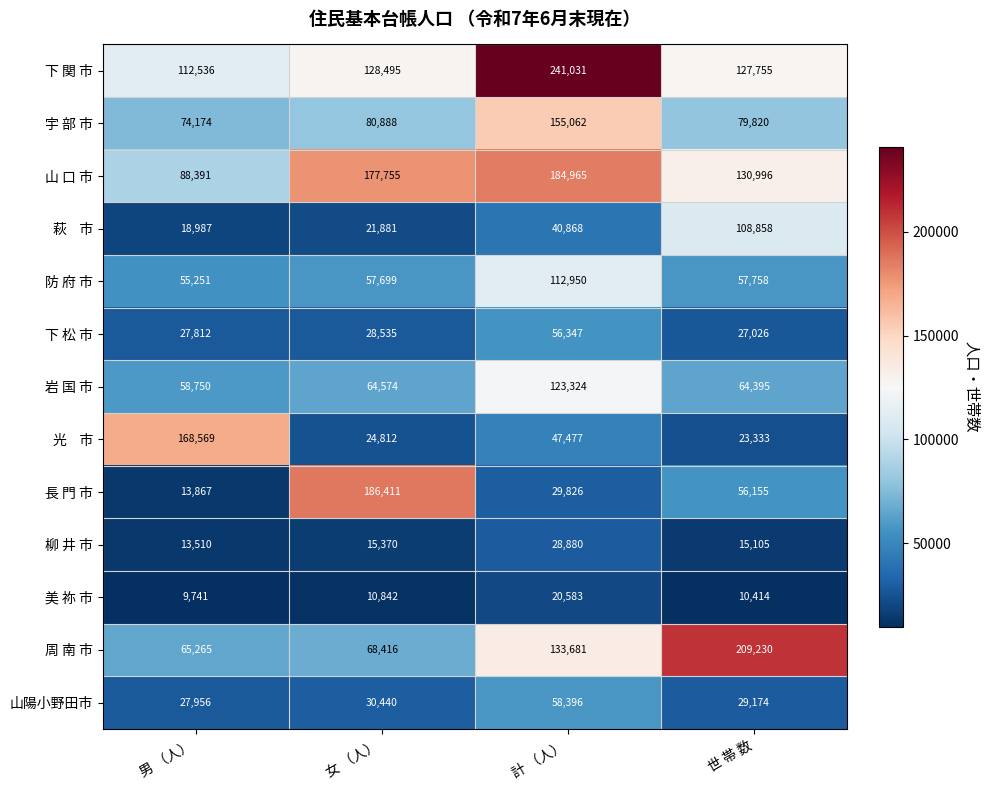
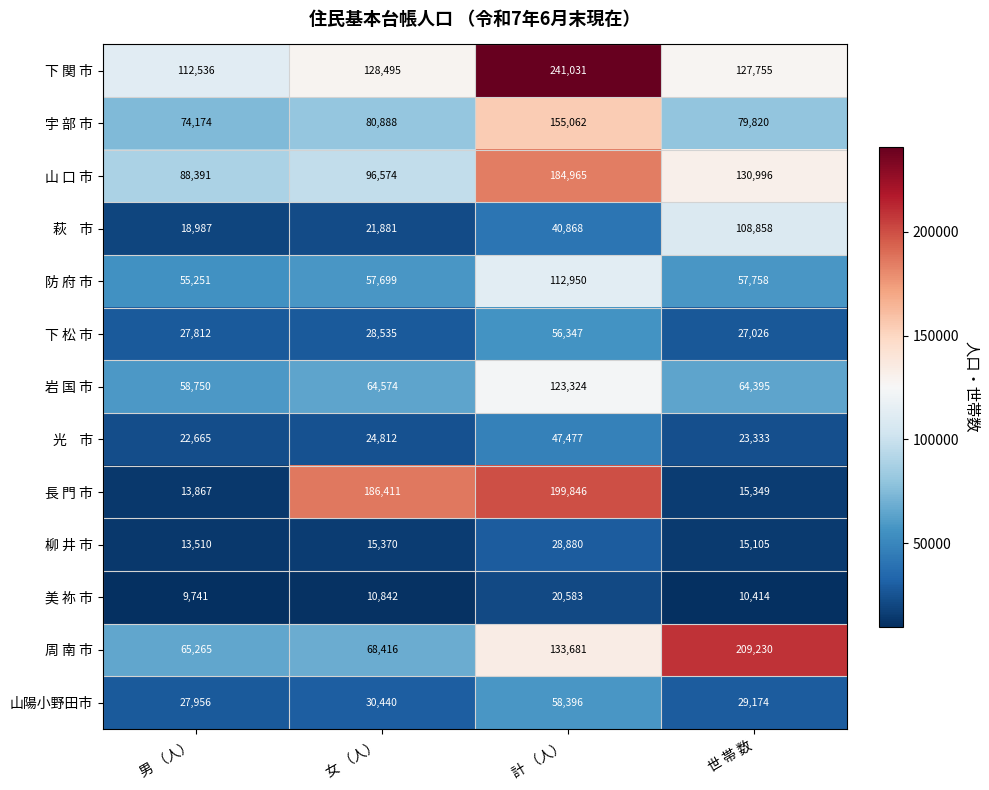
山 口 市, 女 （人）: 177,755 -> 96,574
光 市, 男 （人）: 168,569 -> 22,665
長 門 市, 計 （人）: 29,826 -> 199,846
長 門 市, 世 帯 数: 56,155 -> 15,349
